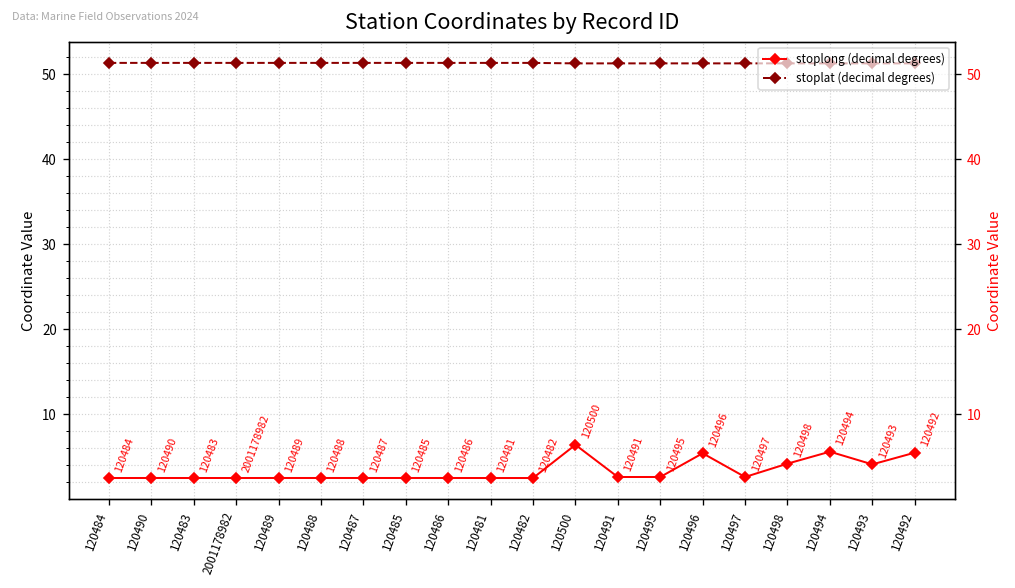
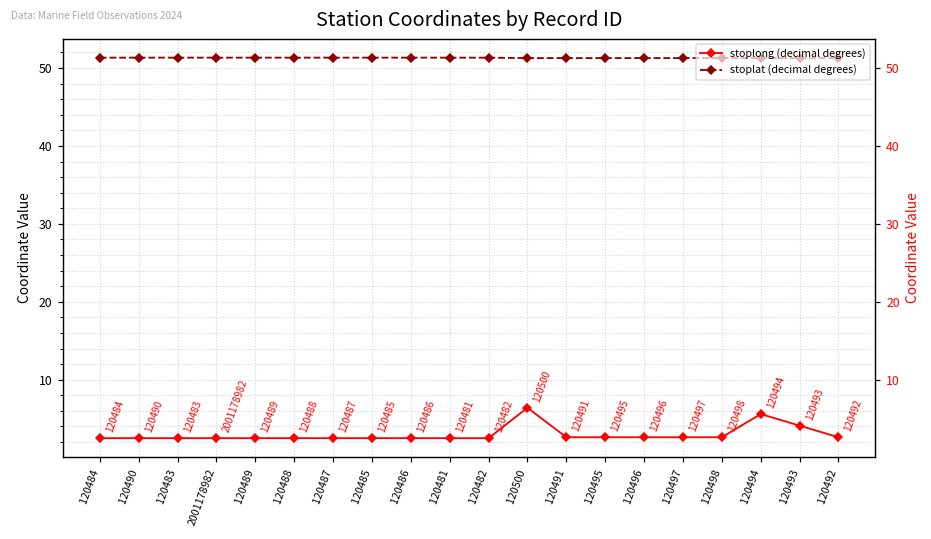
stoplong (decimal degrees), 120496: 5 -> 3
stoplong (decimal degrees), 120498: 4 -> 3
stoplong (decimal degrees), 120492: 5 -> 3
